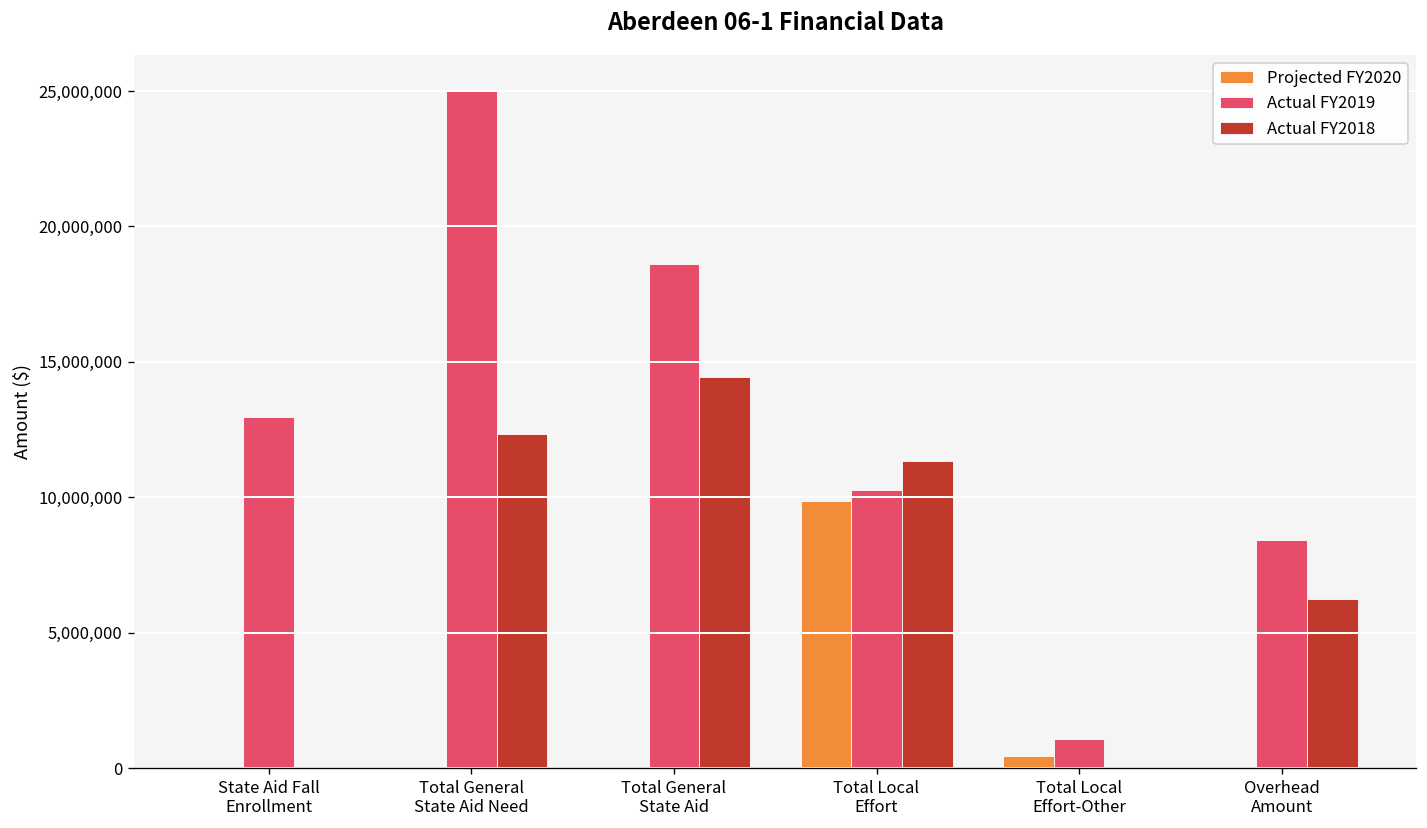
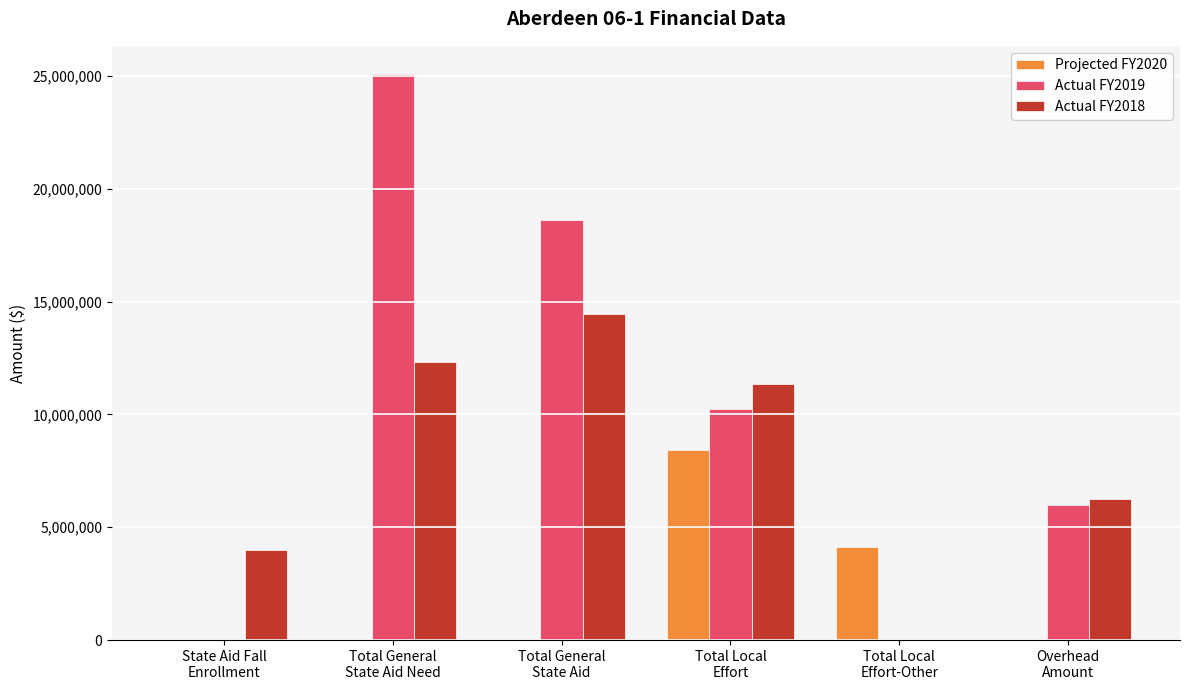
Actual FY2019, State Aid Fall Enrollment: 13,000,000 -> 0
Actual FY2018, State Aid Fall Enrollment: 0 -> 4,000,000
Projected FY2020, Total Local Effort: 9,900,000 -> 8,400,000
Projected FY2020, Total Local Effort-Other: 500,000 -> 4,100,000
Actual FY2019, Total Local Effort-Other: 1,100,000 -> 0
Actual FY2019, Overhead Amount: 8,400,000 -> 6,000,000
